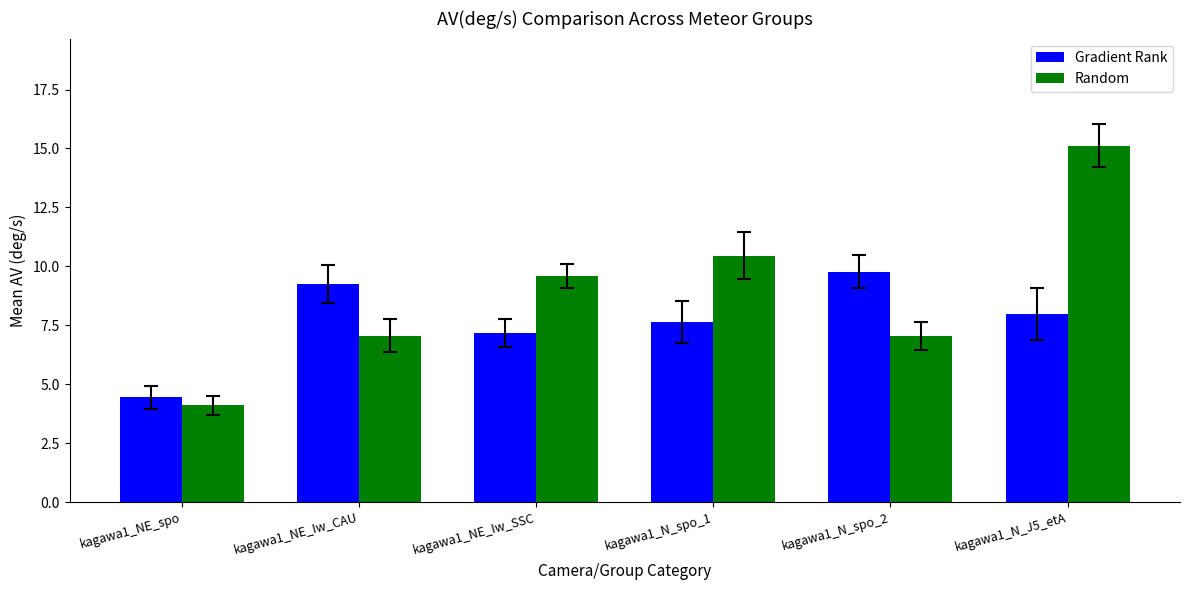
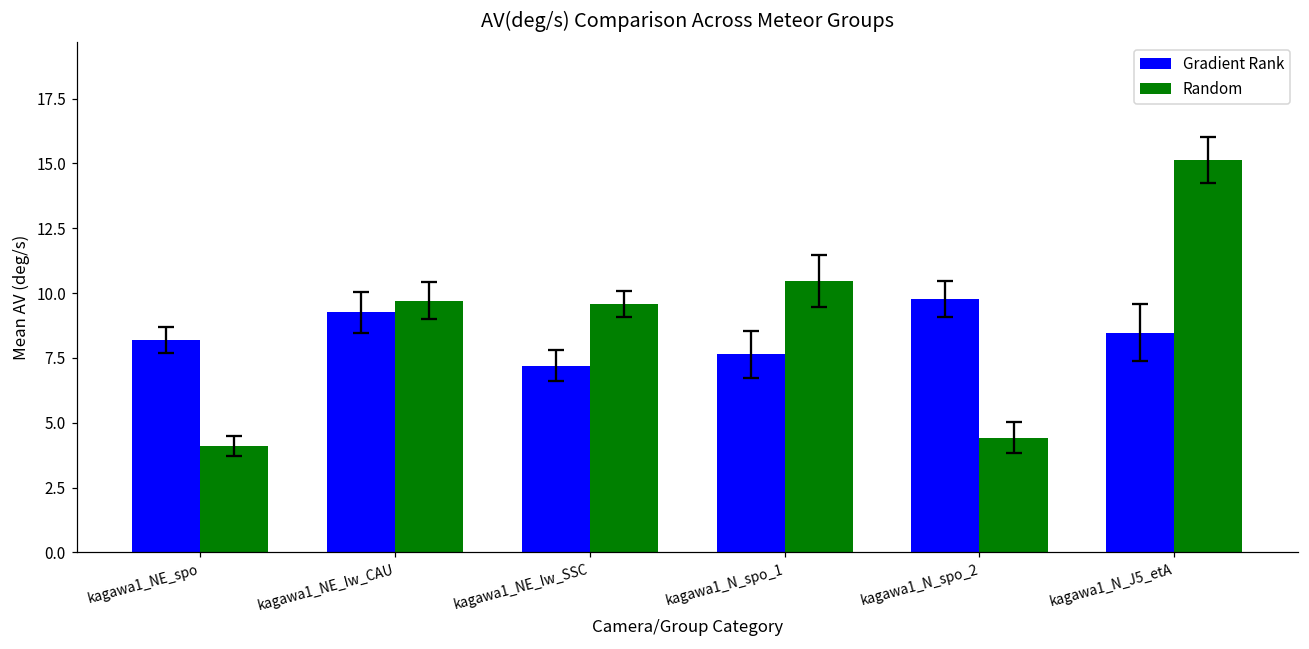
Gradient Rank, kagawa1_NE_spo: 4.4 -> 8.2
Random, kagawa1_NE_Iw_CAU: 7.1 -> 9.7
Random, kagawa1_N_spo_2: 7.1 -> 4.4
Gradient Rank, kagawa1_N_J5_etA: 8.0 -> 8.5
